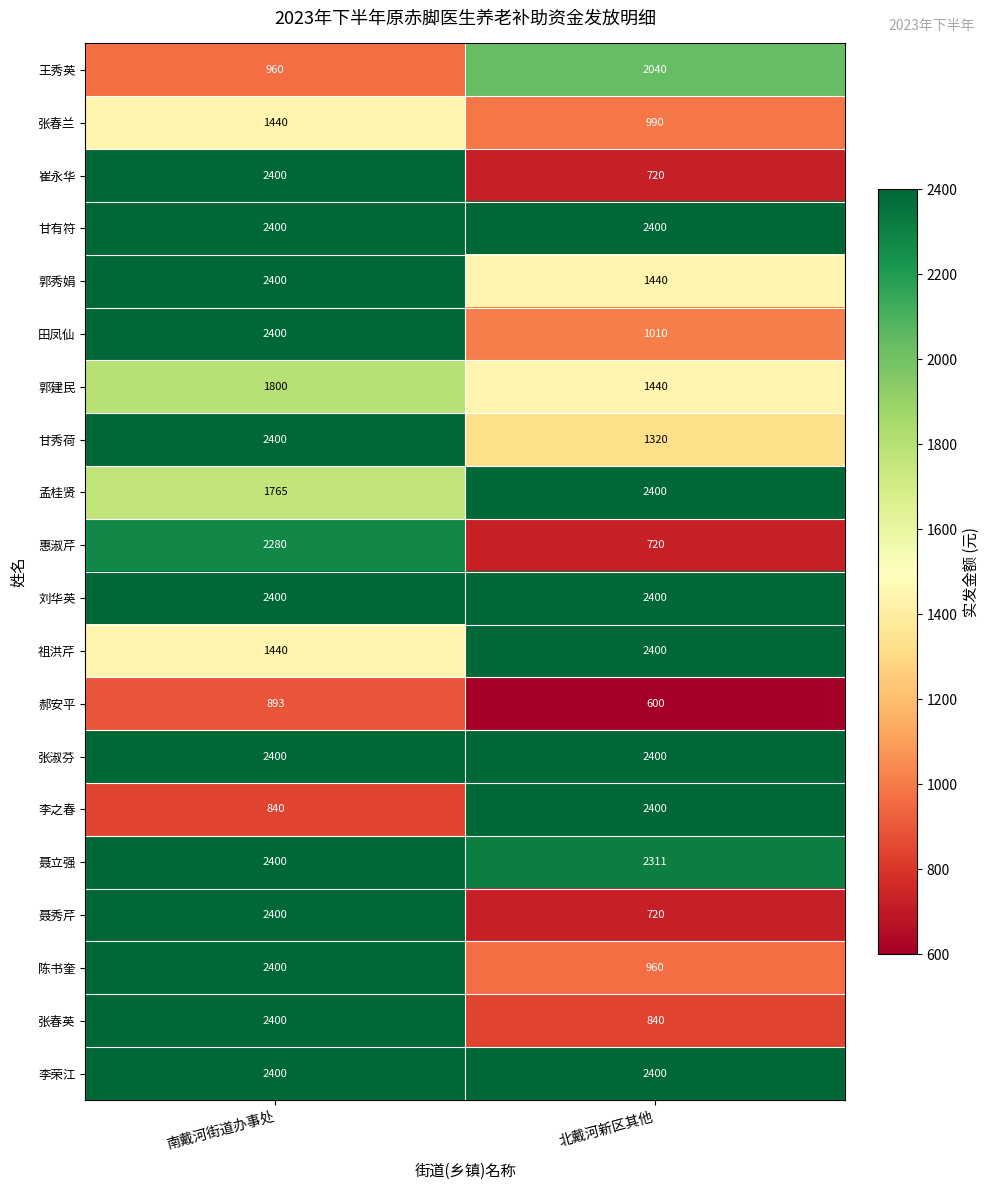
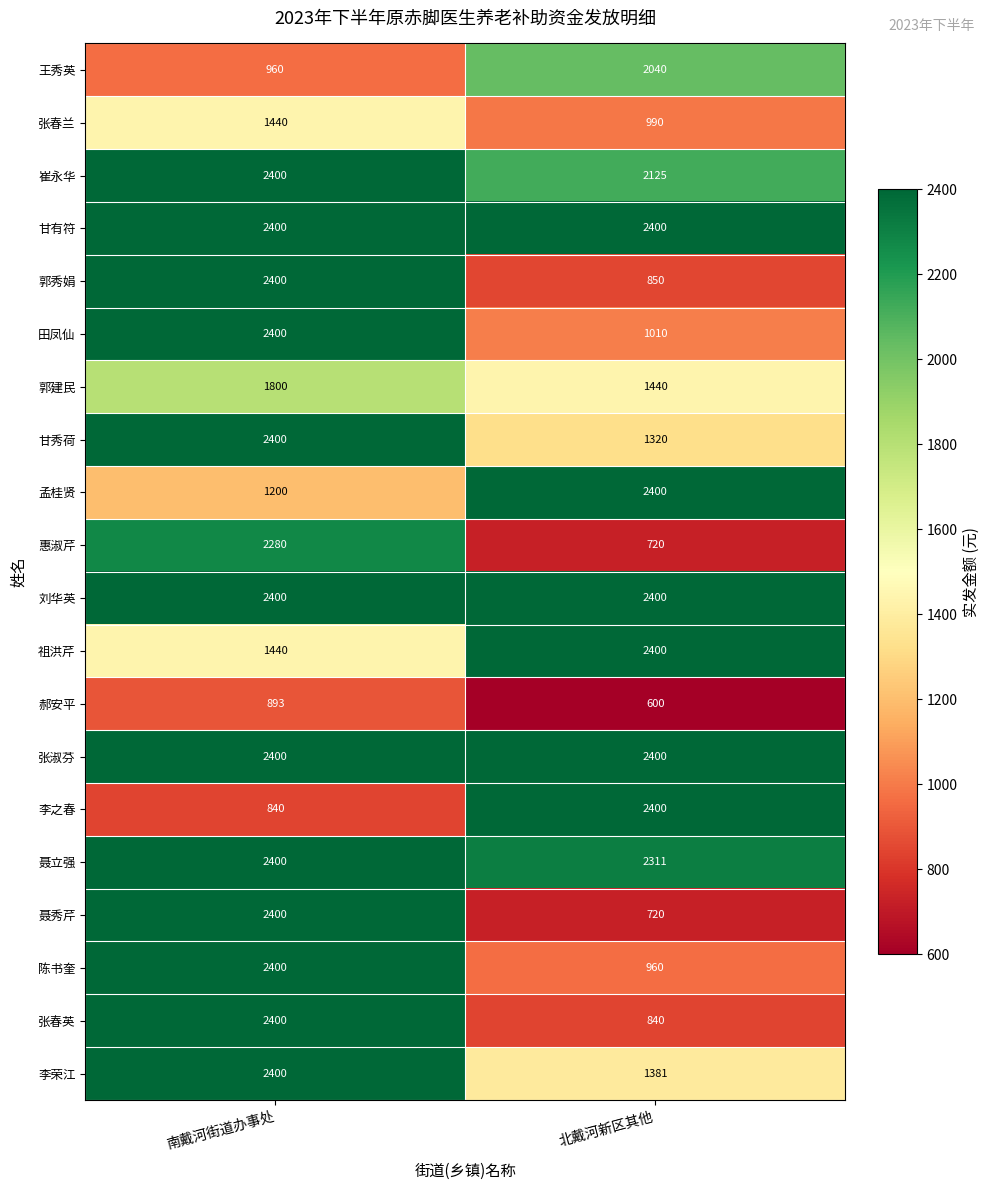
崔永华, 北戴河新区其他: 720 -> 2125
郭秀娟, 北戴河新区其他: 1440 -> 850
孟桂贤, 南戴河街道办事处: 1765 -> 1200
李荣江, 北戴河新区其他: 2400 -> 1381
